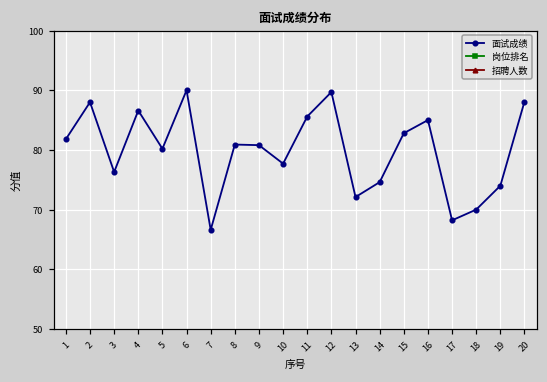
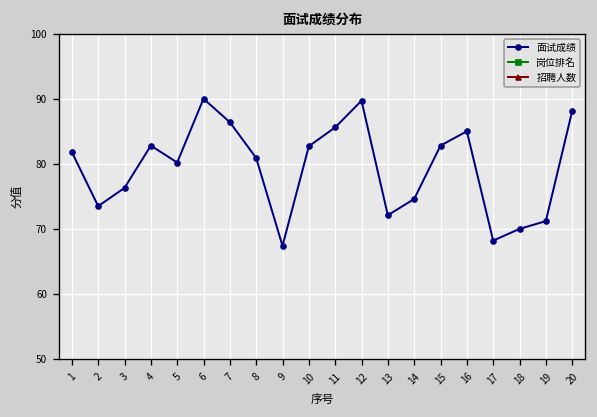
面试成绩, 2: 88 -> 74
面试成绩, 4: 87 -> 83
面试成绩, 7: 67 -> 86
面试成绩, 9: 81 -> 67
面试成绩, 10: 78 -> 83
面试成绩, 19: 74 -> 71
